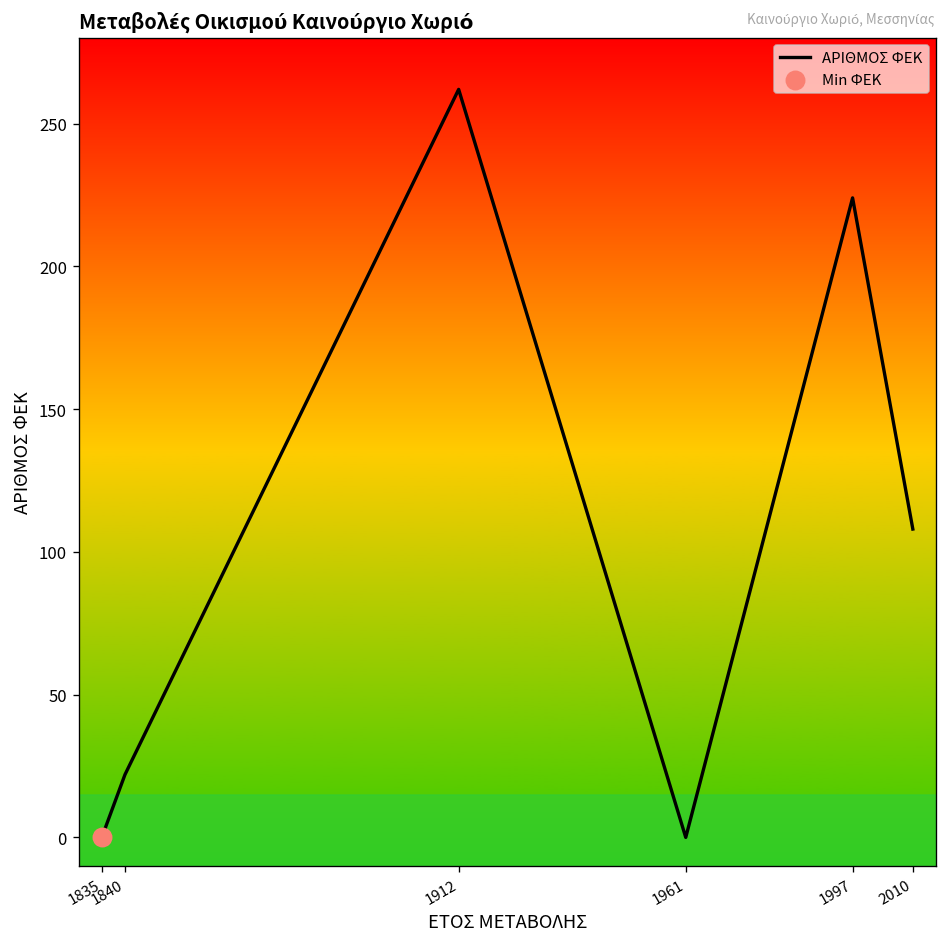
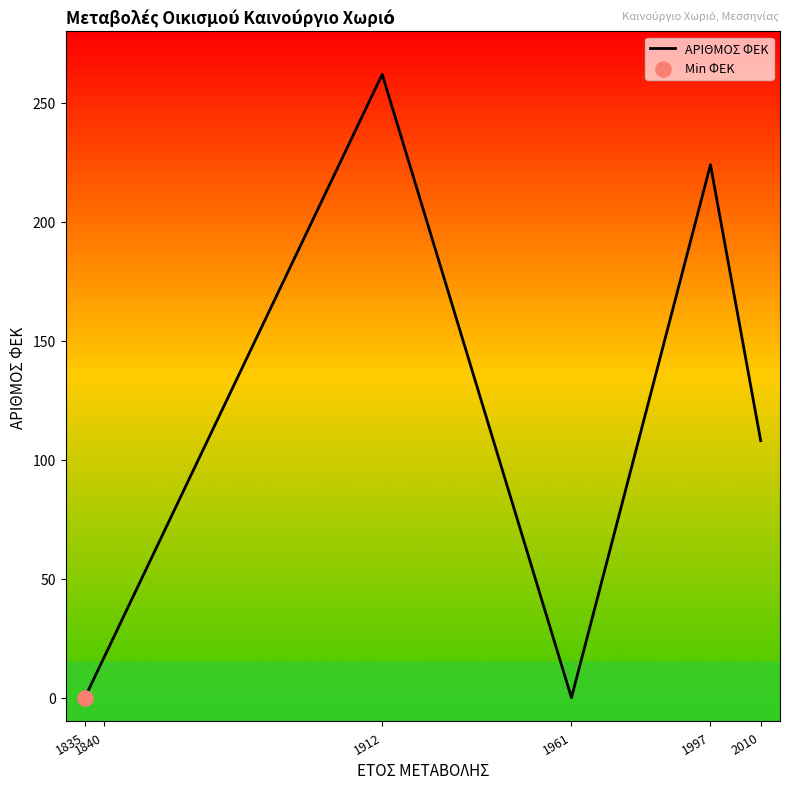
ΑΡΙΘΜΟΣ ΦΕΚ, 1840: 22 -> 17
